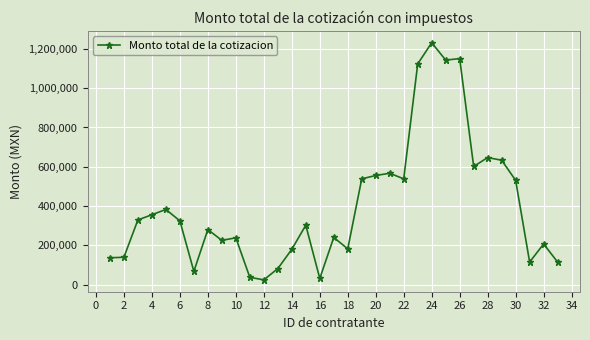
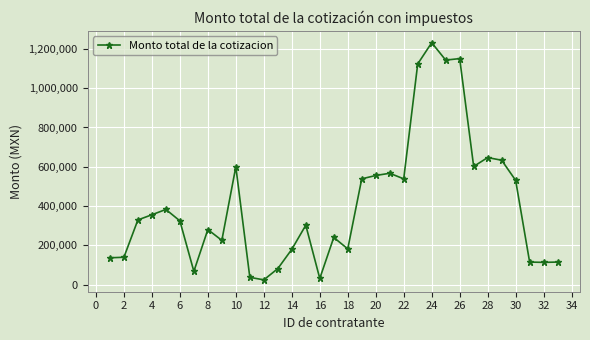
10: 240,000 -> 600,000
32: 210,000 -> 110,000
